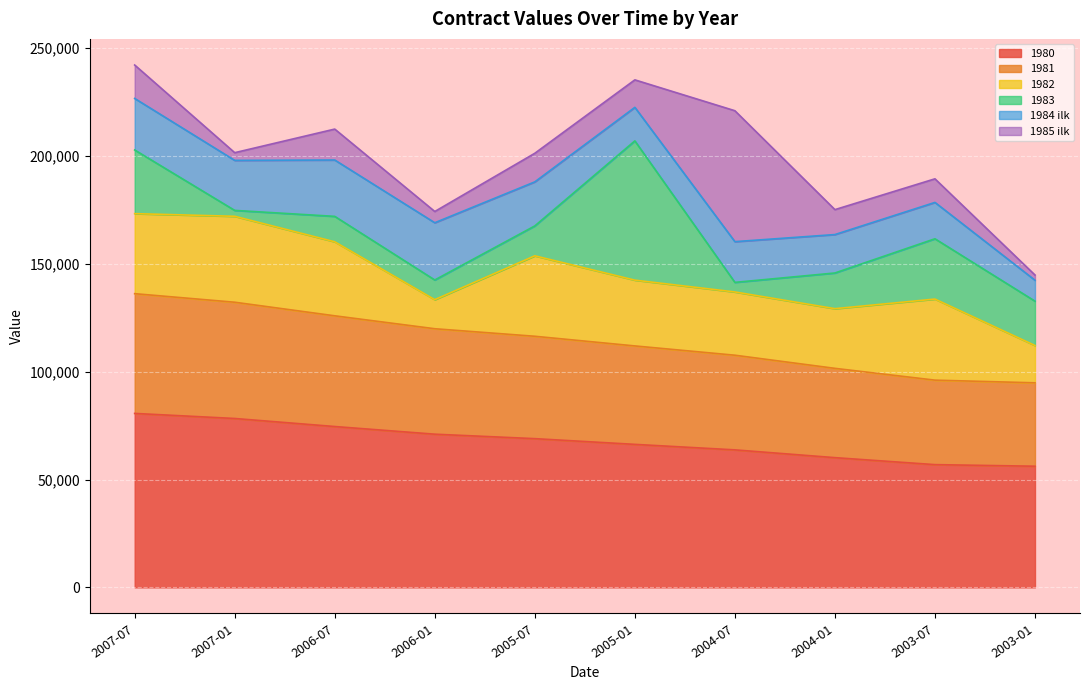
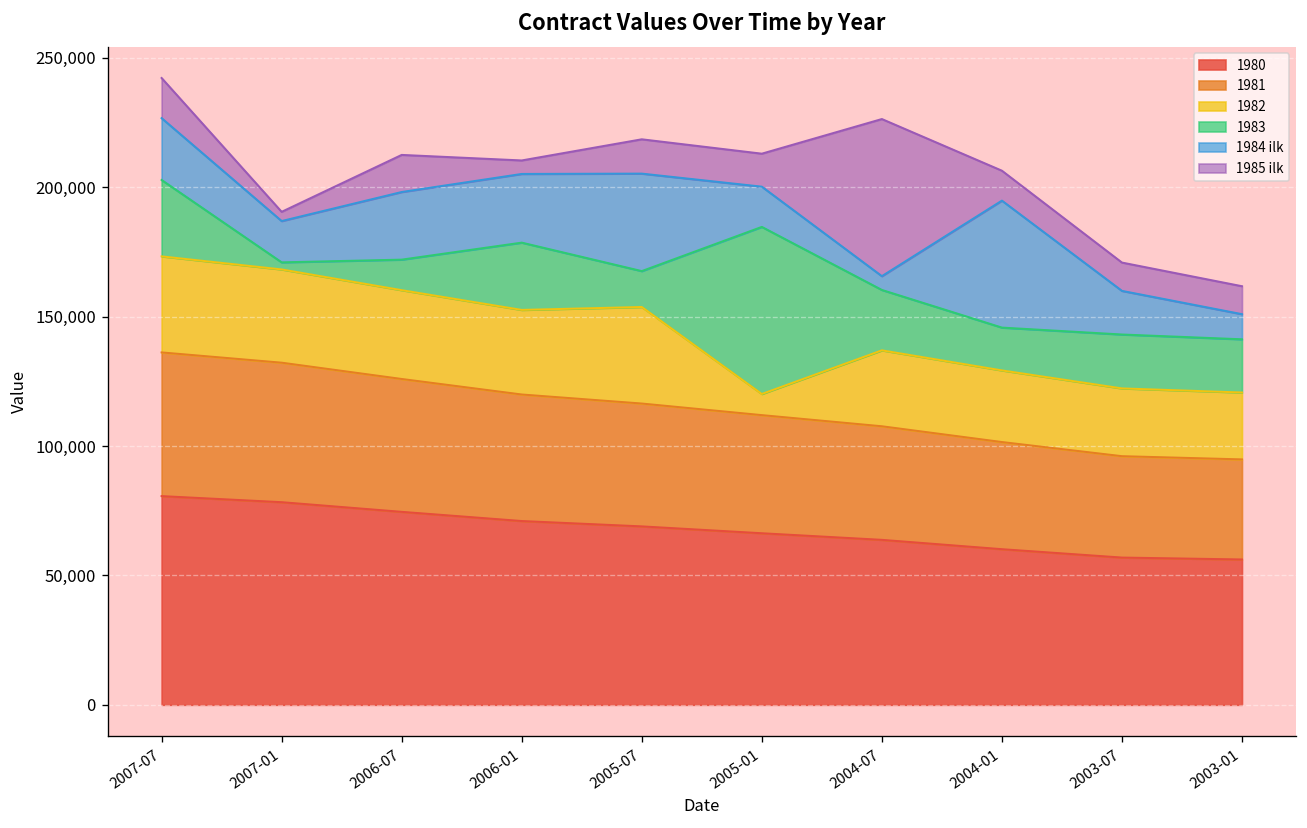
1982, 2007-01: 40,000 -> 36,000
1984 ilk, 2007-01: 23,000 -> 16,000
1982, 2006-01: 13,000 -> 33,000
1983, 2006-01: 9,000 -> 26,000
1984 ilk, 2005-07: 20,000 -> 38,000
1982, 2005-01: 31,000 -> 8,000
1983, 2004-07: 4,000 -> 23,000
1984 ilk, 2004-07: 19,000 -> 5,000
1984 ilk, 2004-01: 18,000 -> 49,000
1982, 2003-07: 38,000 -> 26,000
1983, 2003-07: 28,000 -> 21,000
1982, 2003-01: 17,000 -> 26,000
1985 ilk, 2003-01: 2,000 -> 11,000
